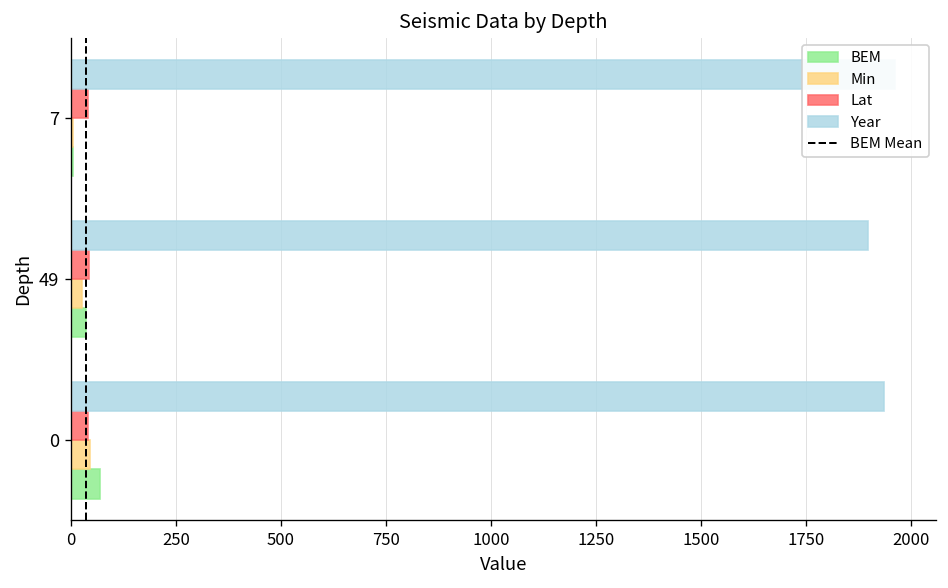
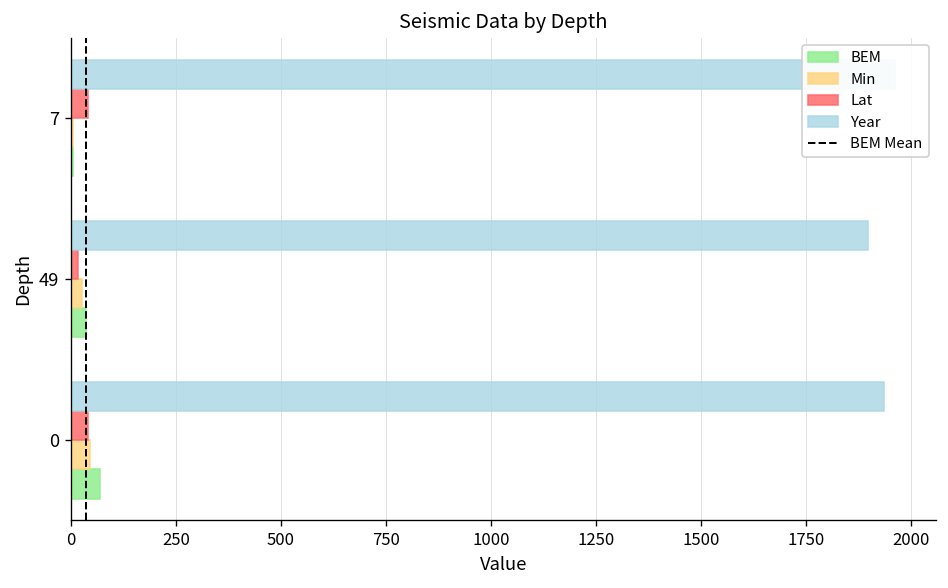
Lat, 49: 40 -> 20
